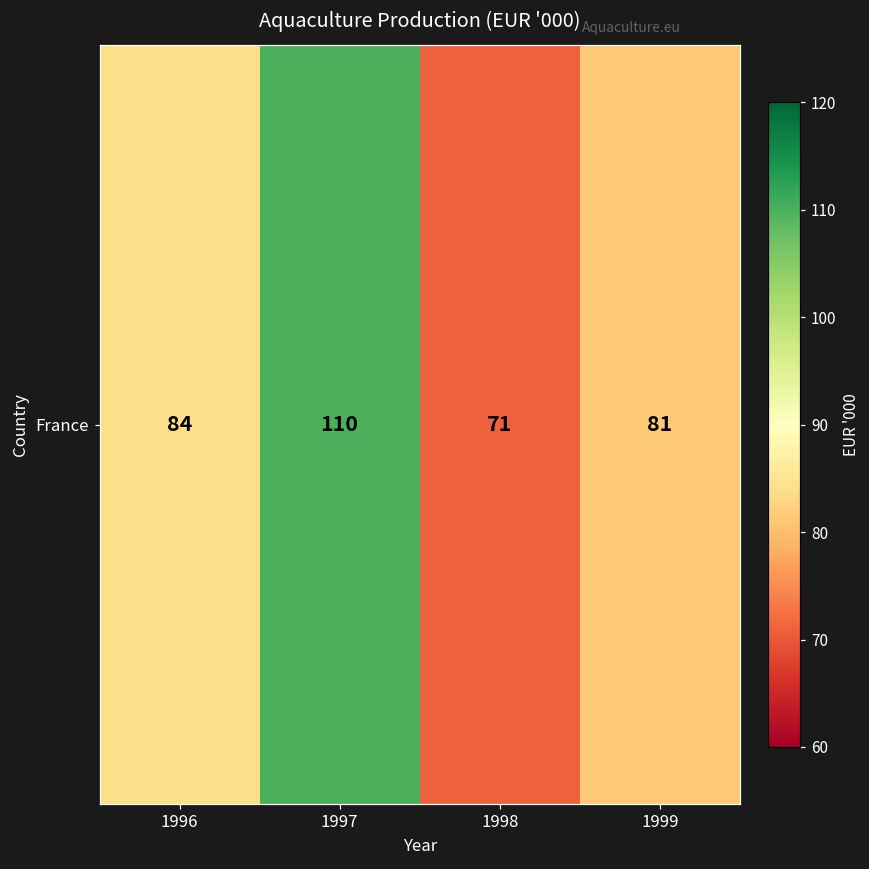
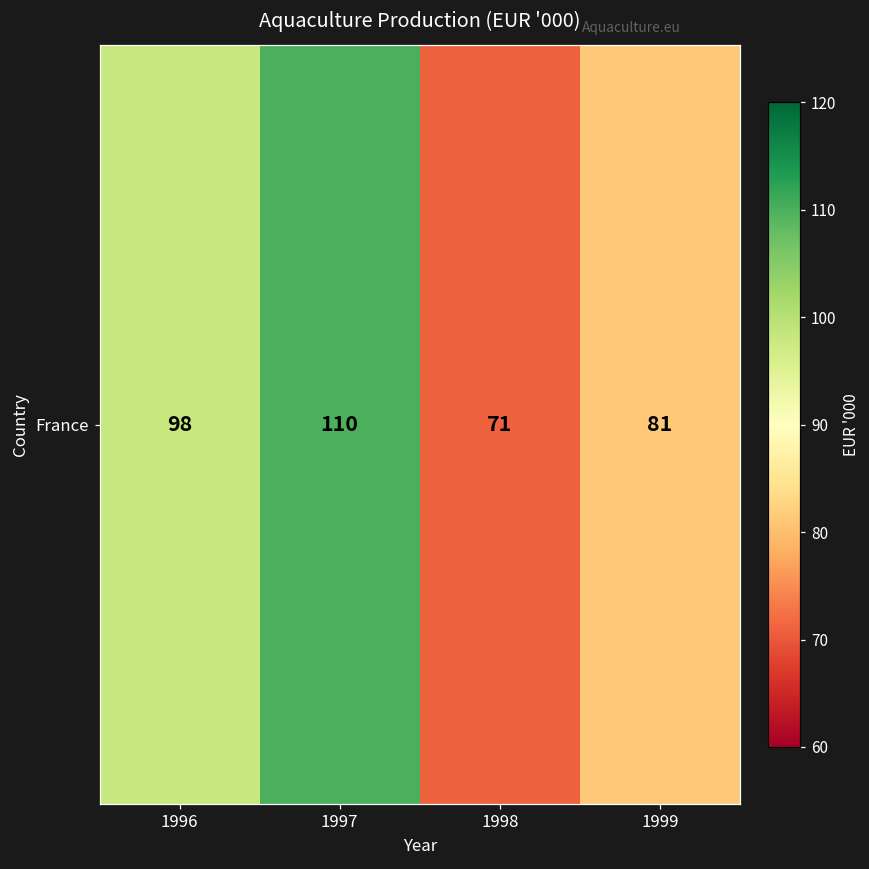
France, 1996: 84 -> 98
